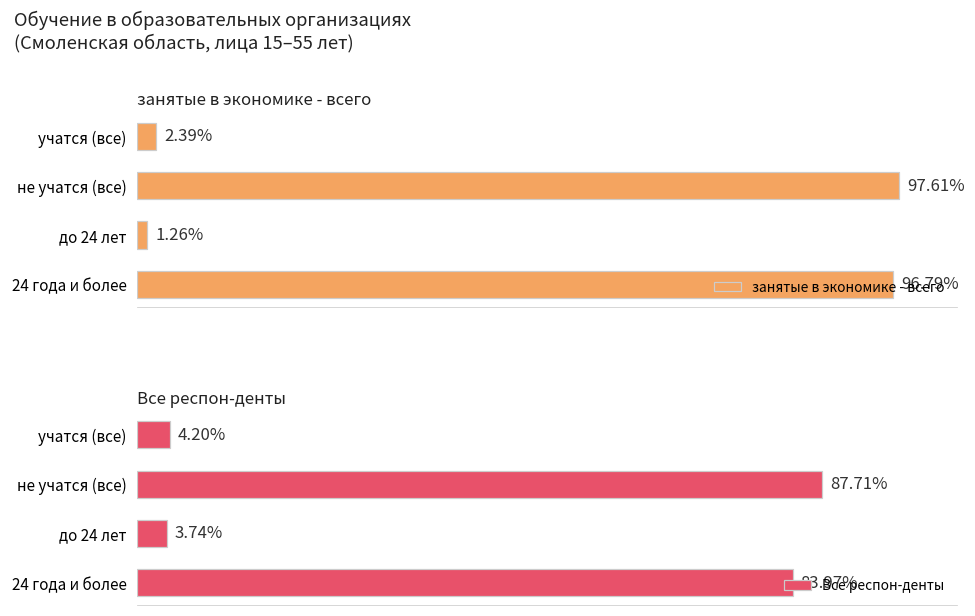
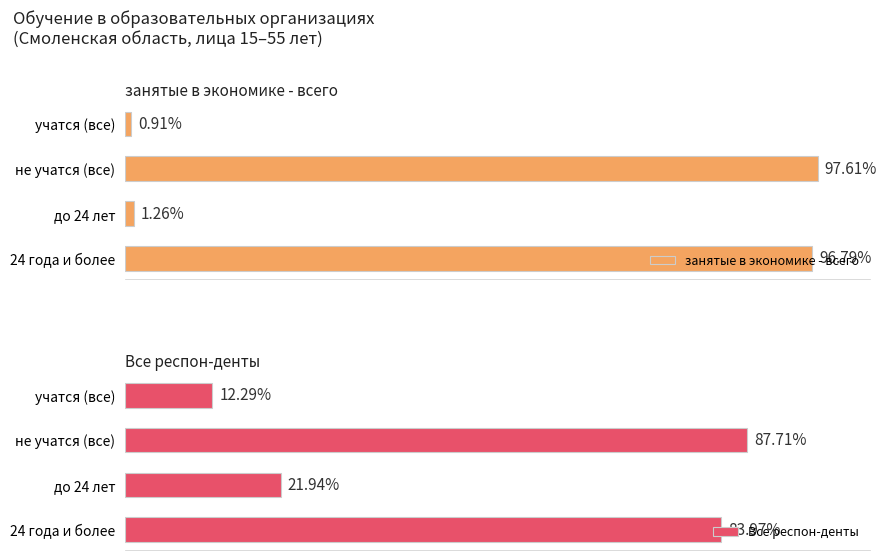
занятые в экономике - всего, учатся (все): 2.39% -> 0.91%
Все респон-денты, учатся (все): 4.20% -> 12.29%
Все респон-денты, до 24 лет: 3.74% -> 21.94%
